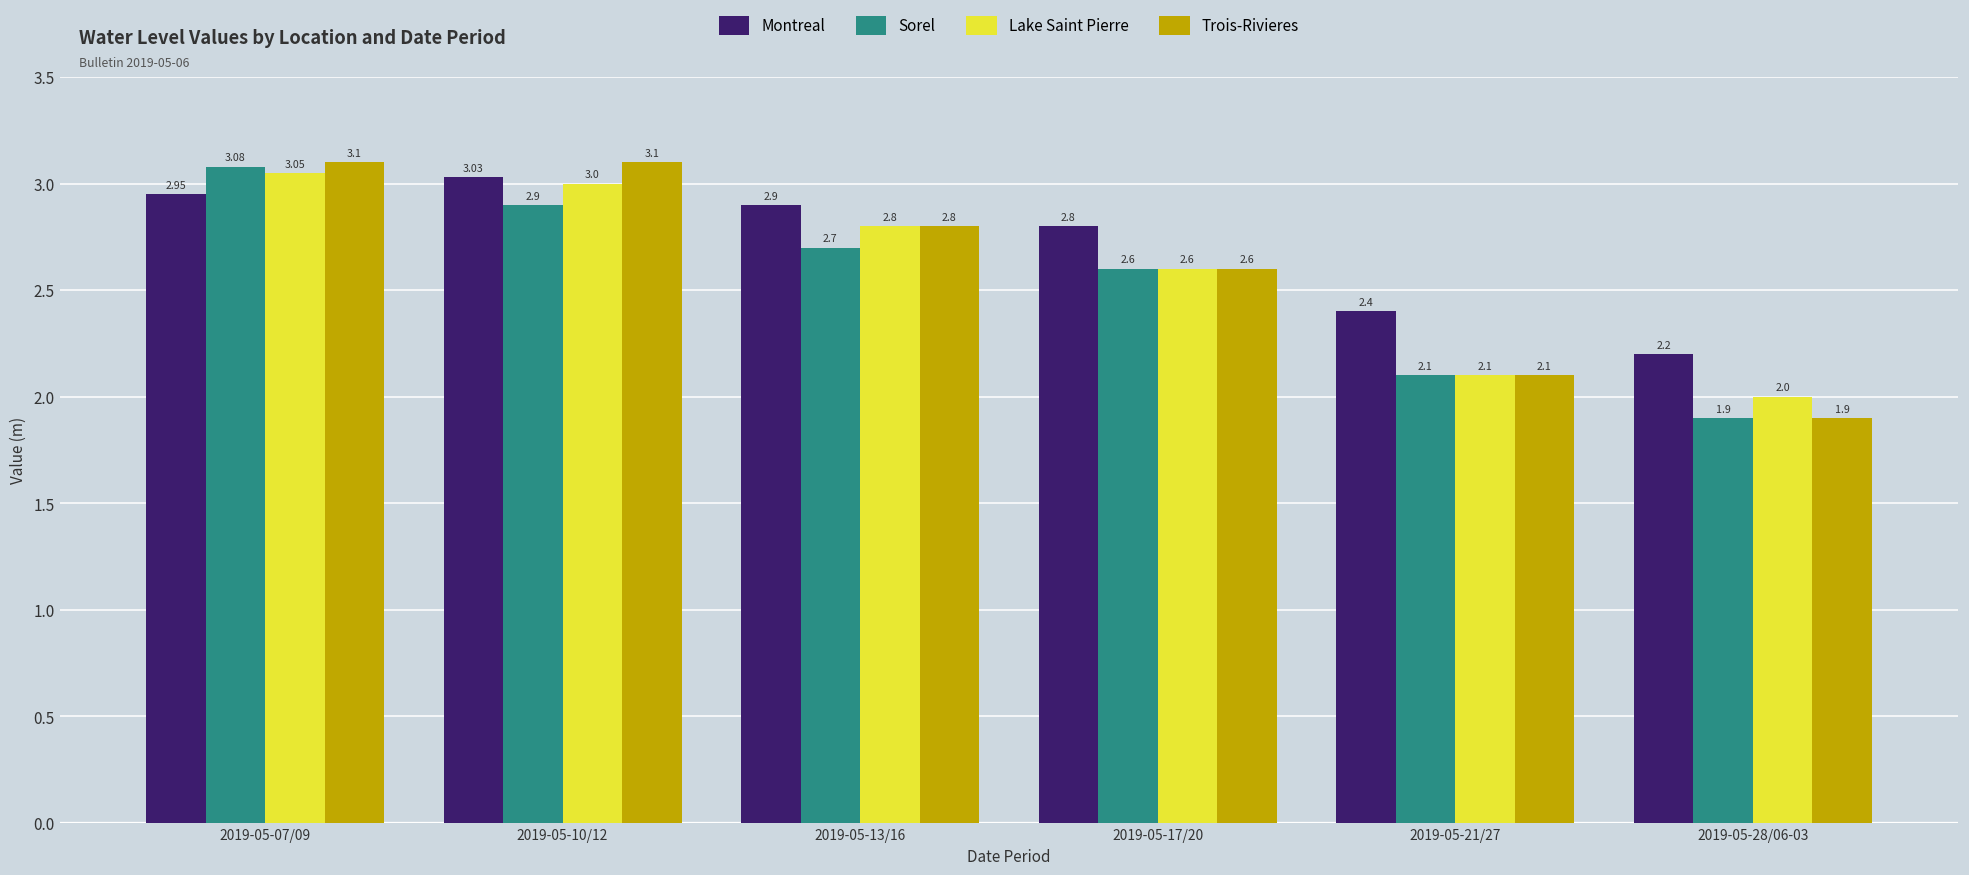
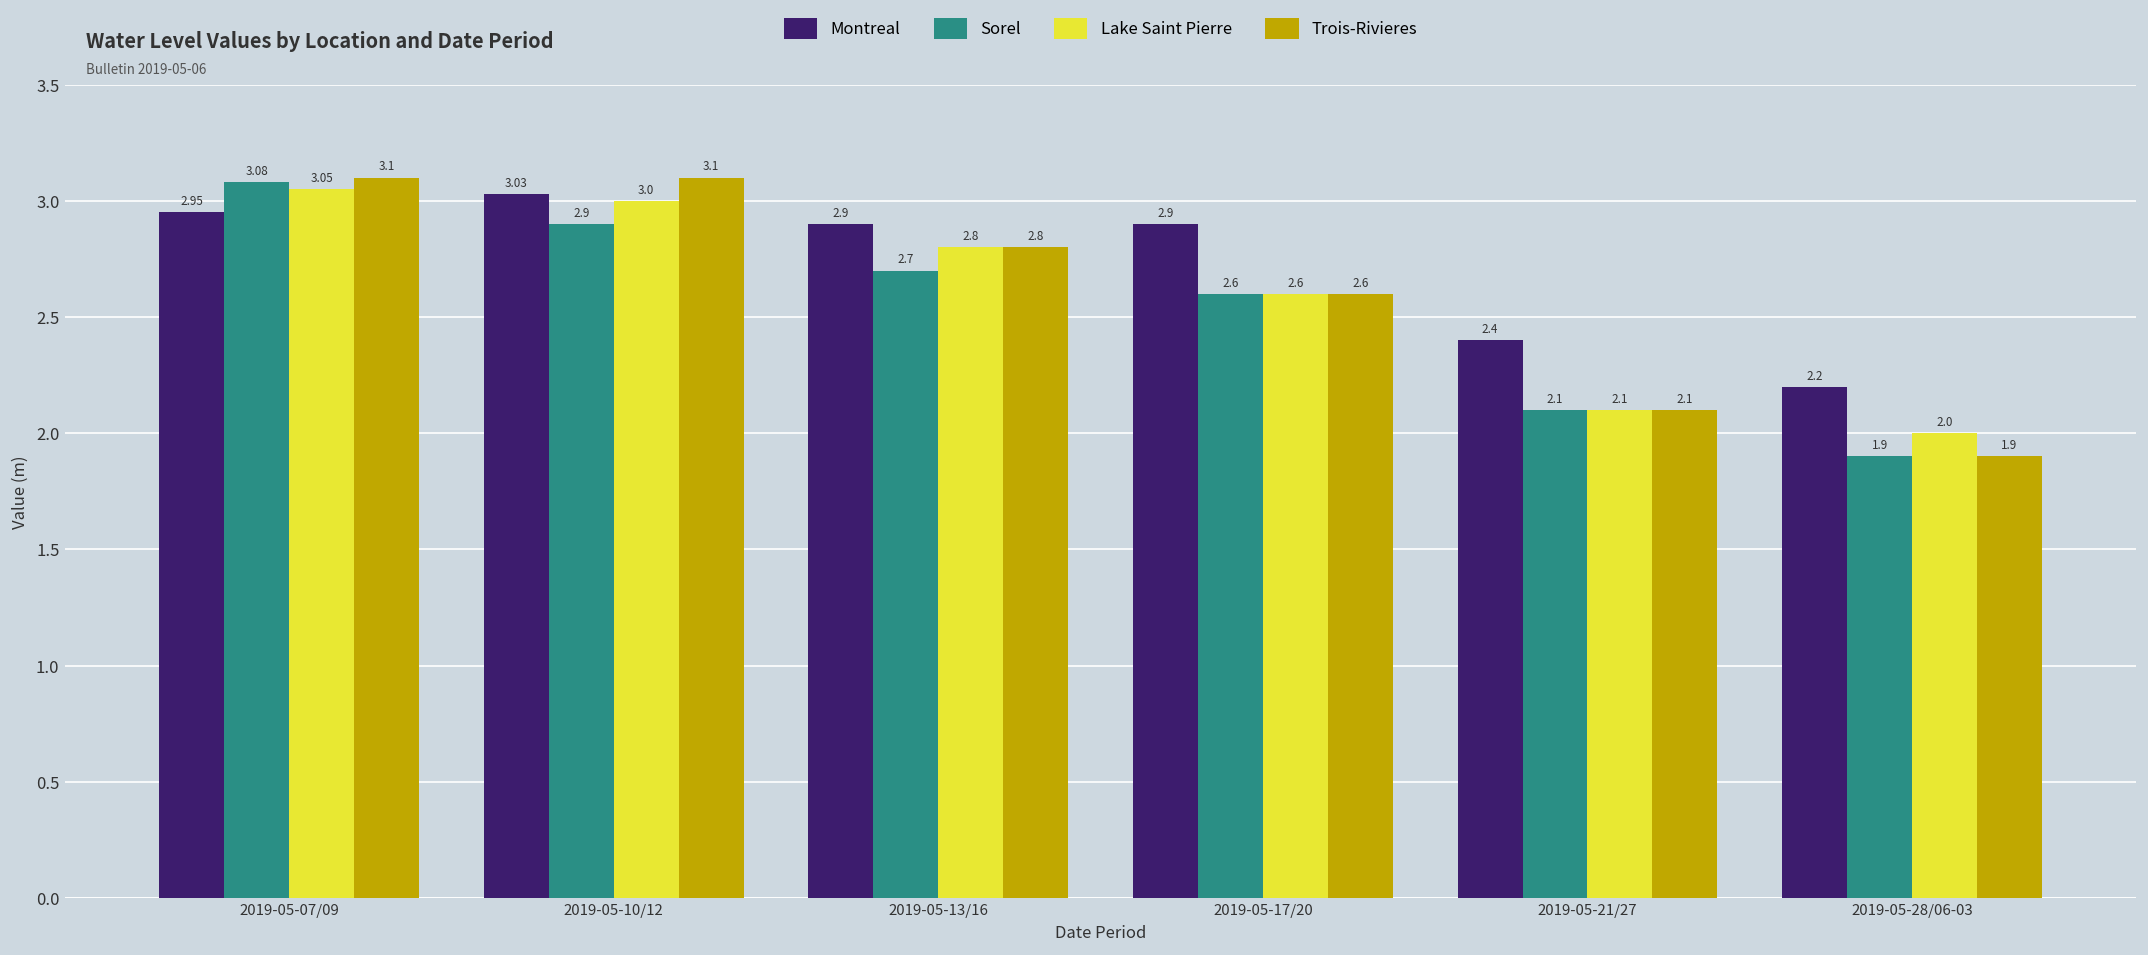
Montreal, 2019-05-17/20: 2.8 -> 2.9
